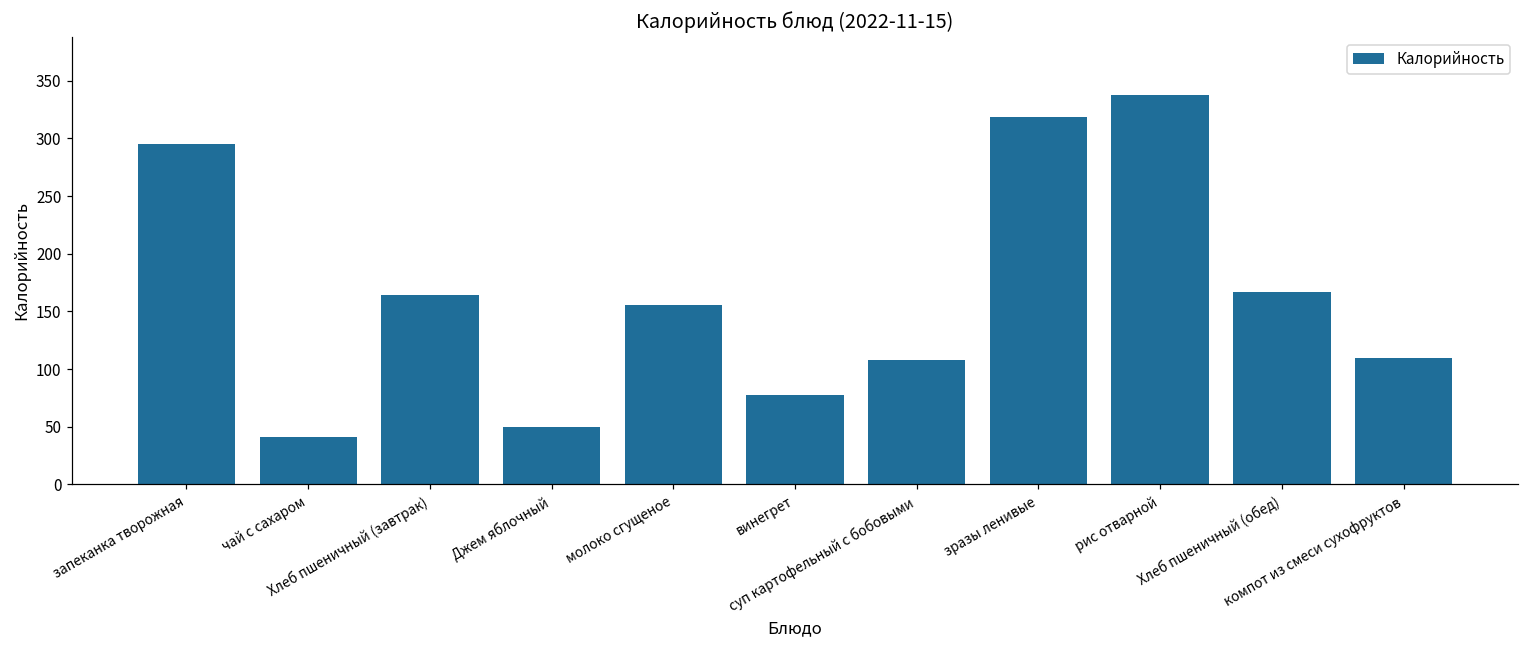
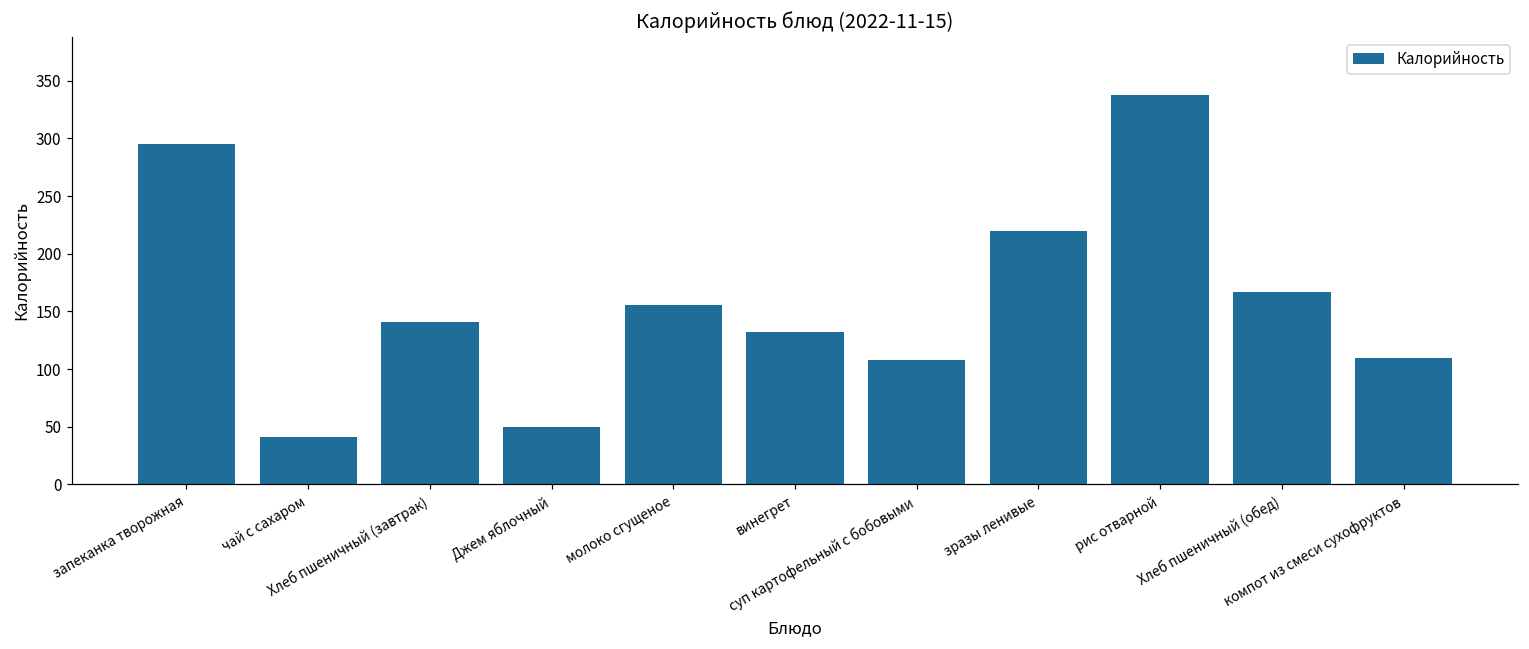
Хлеб пшеничный (завтрак): 164 -> 141
винегрет: 78 -> 132
зразы ленивые: 319 -> 220
